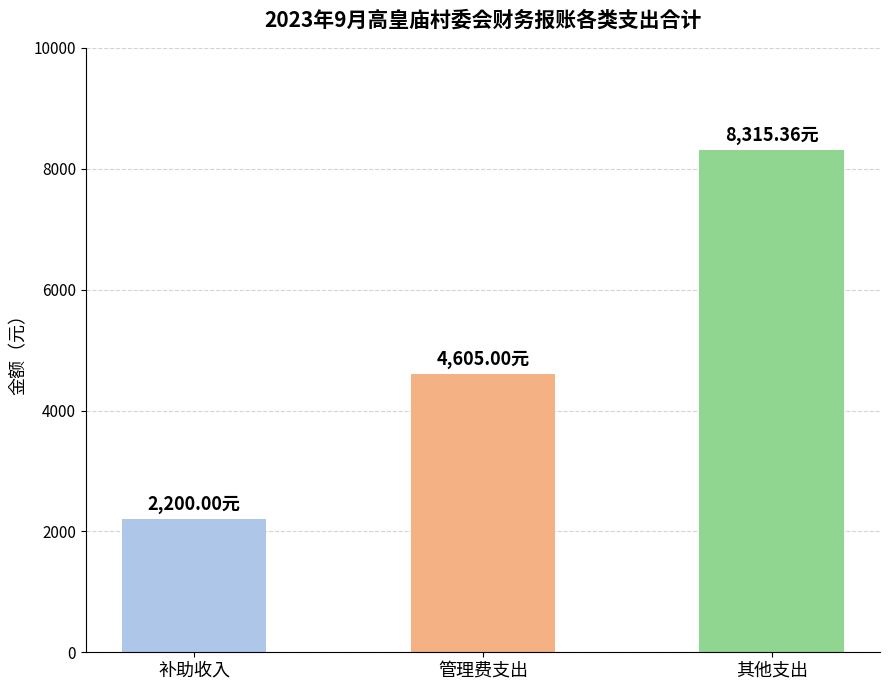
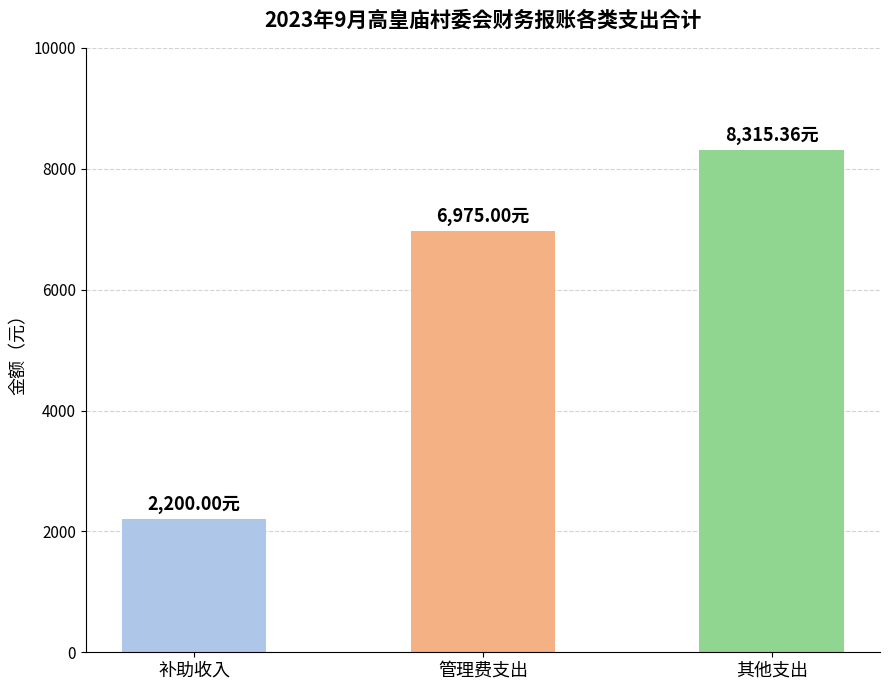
管理费支出: 4,605.00元 -> 6,975.00元
